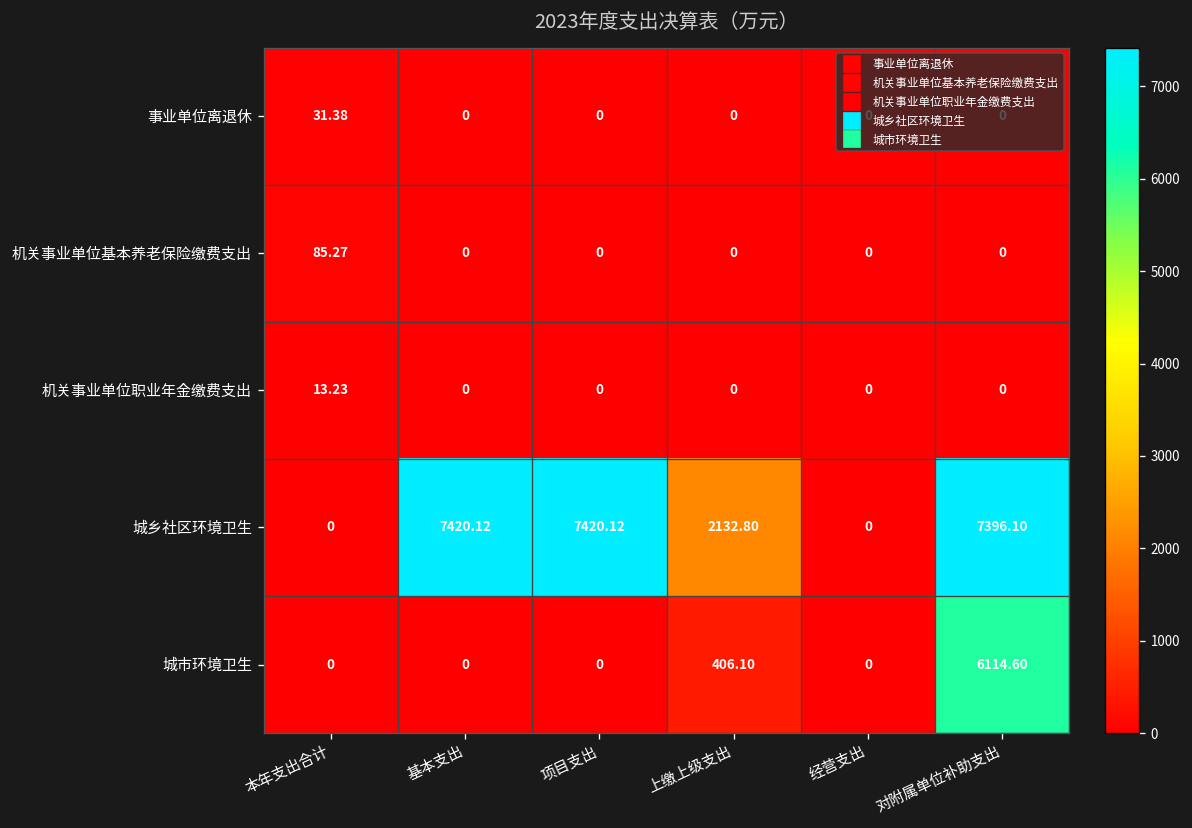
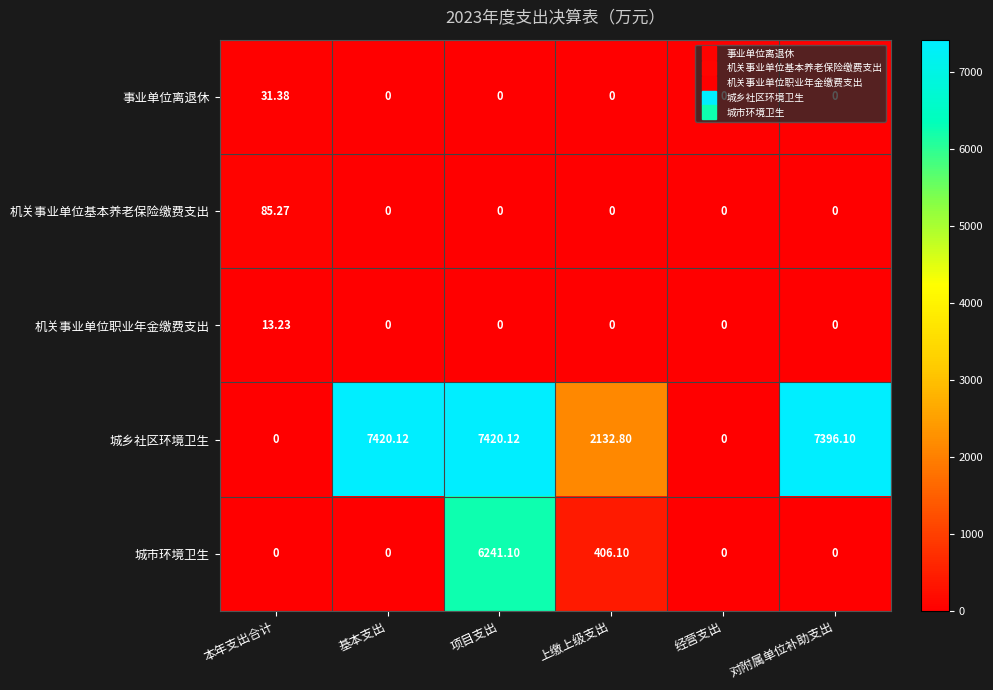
城市环境卫生, 项目支出: 0 -> 6241.10
城市环境卫生, 对附属单位补助支出: 6114.60 -> 0
